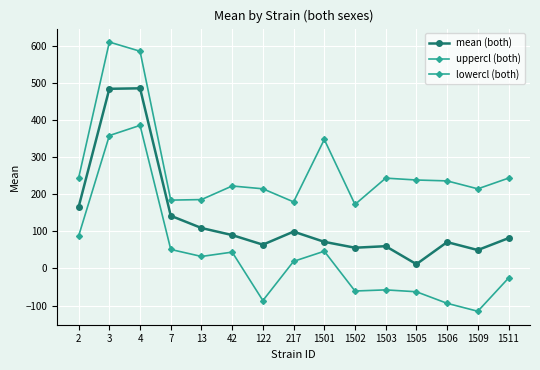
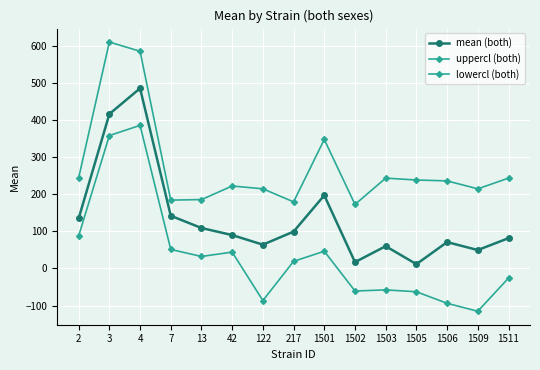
mean (both), 2: 170 -> 140
mean (both), 3: 490 -> 420
mean (both), 1501: 70 -> 200
mean (both), 1502: 60 -> 20
